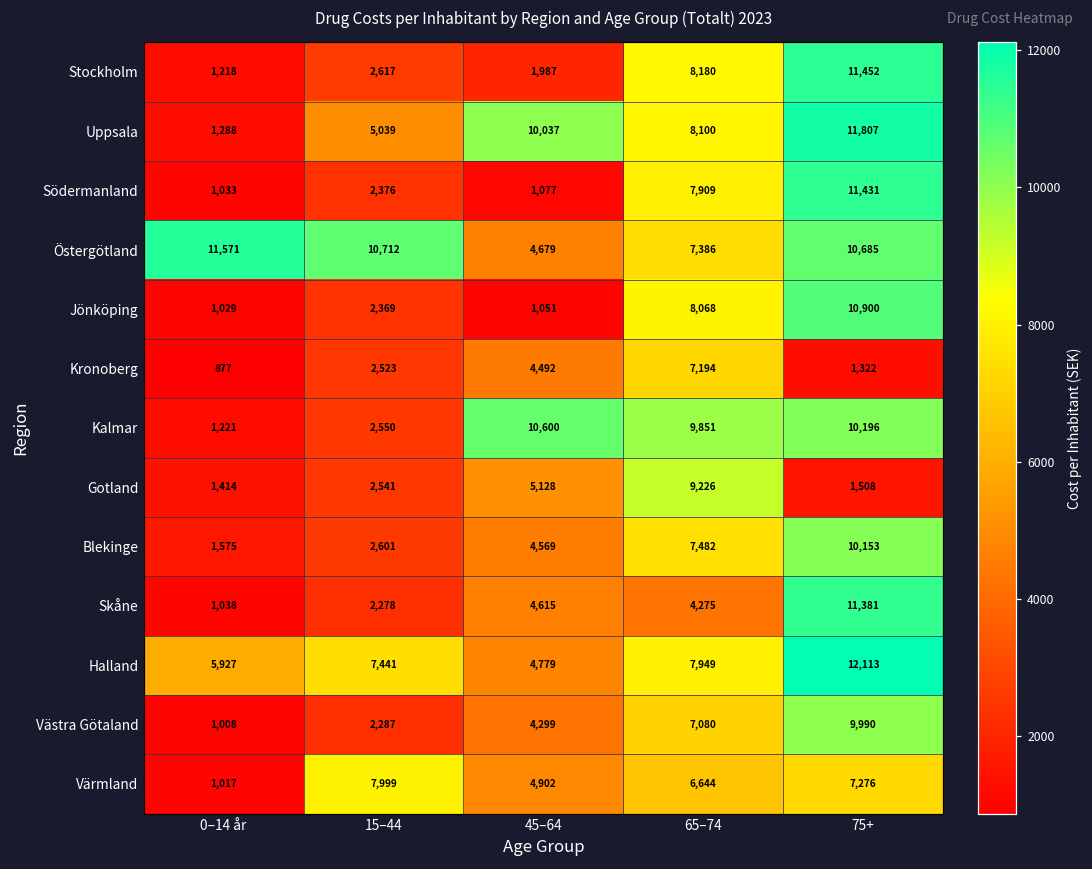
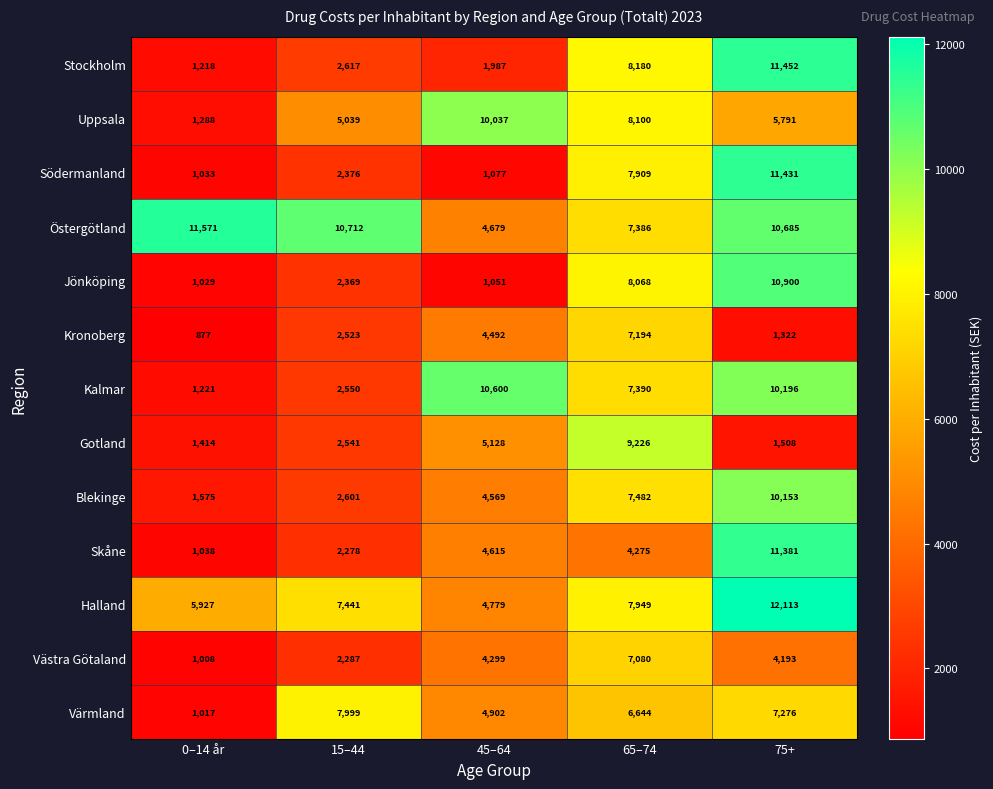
Uppsala, 75+: 11,807 -> 5,791
Kalmar, 65–74: 9,851 -> 7,390
Västra Götaland, 75+: 9,990 -> 4,193
